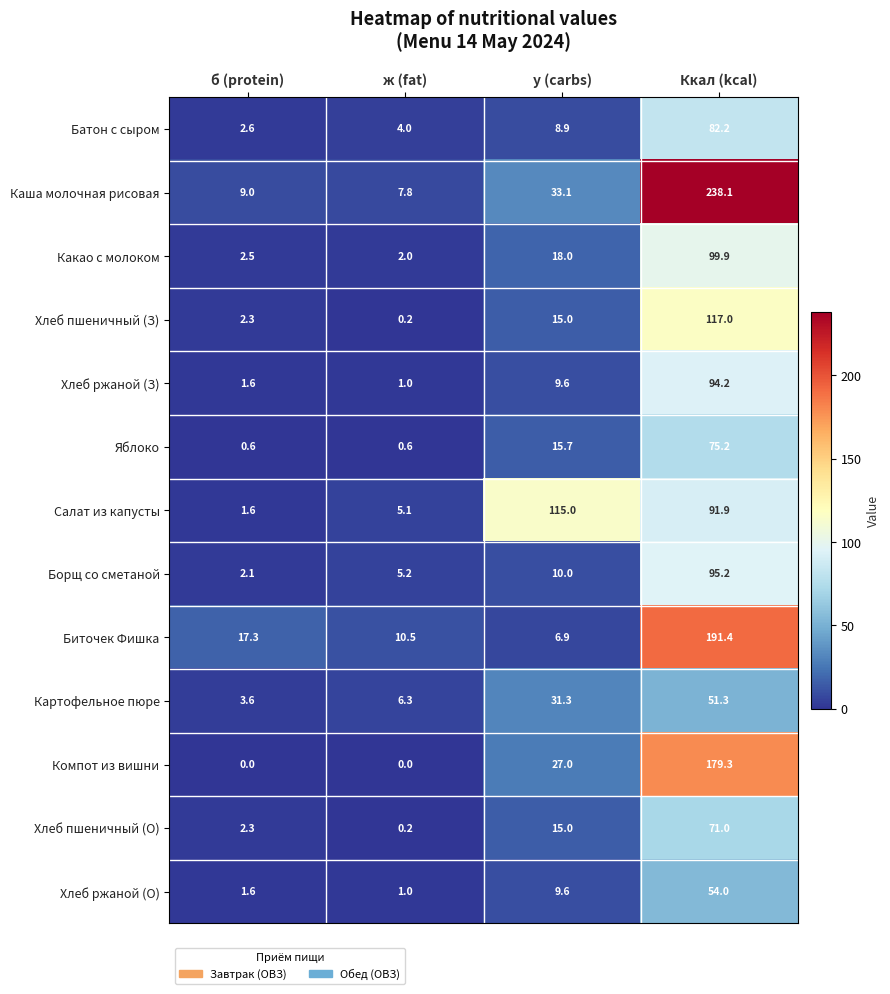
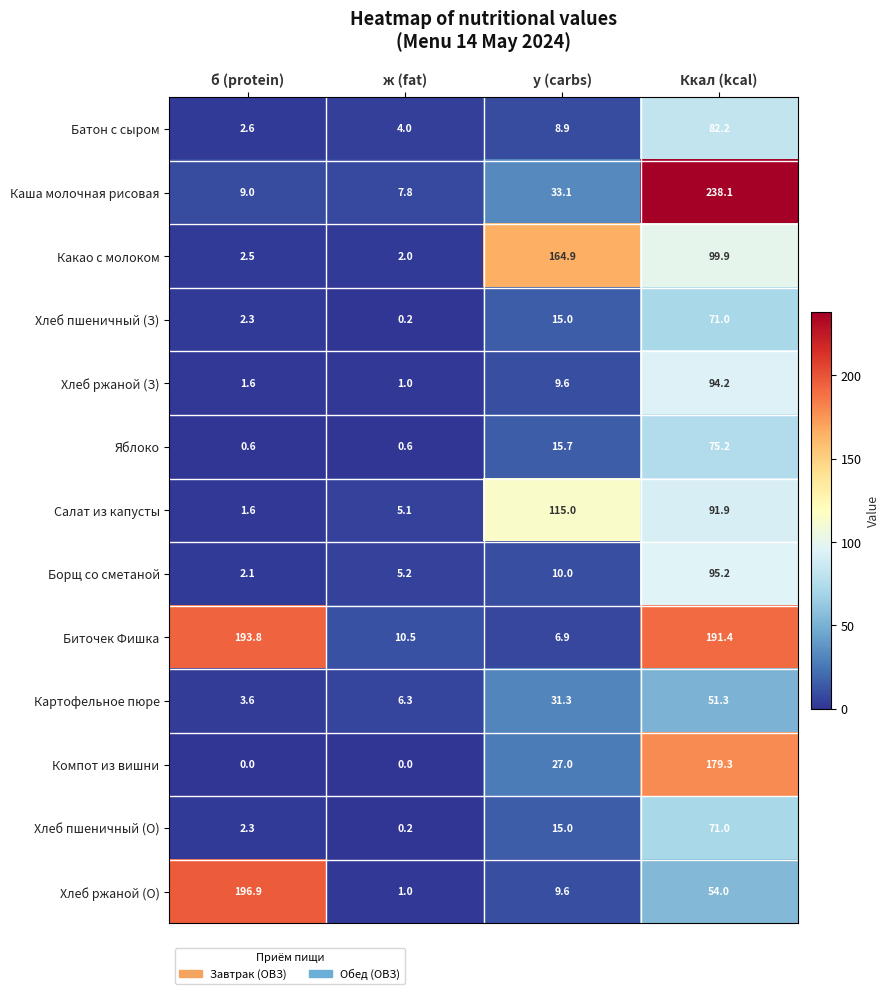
Какао с молоком, у (carbs): 18.0 -> 164.9
Хлеб пшеничный (З), Ккал (kcal): 117.0 -> 71.0
Биточек Фишка, б (protein): 17.3 -> 193.8
Хлеб ржаной (О), б (protein): 1.6 -> 196.9
